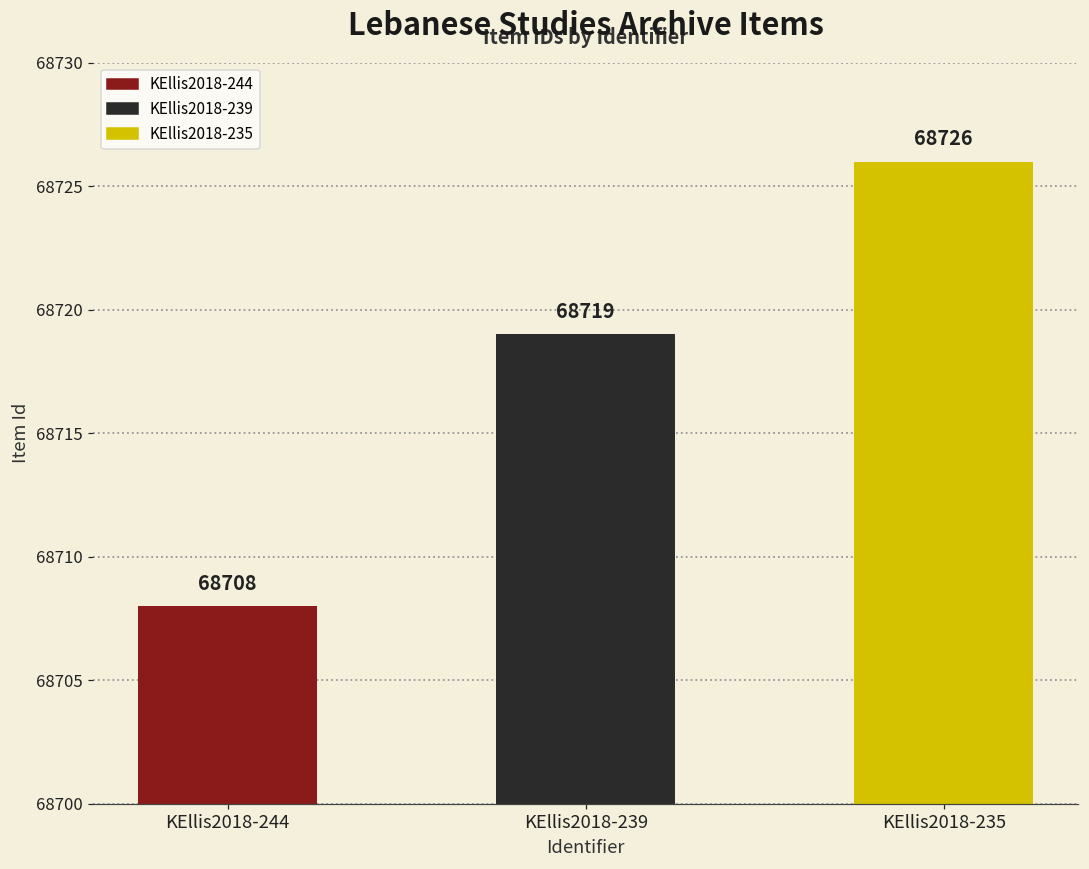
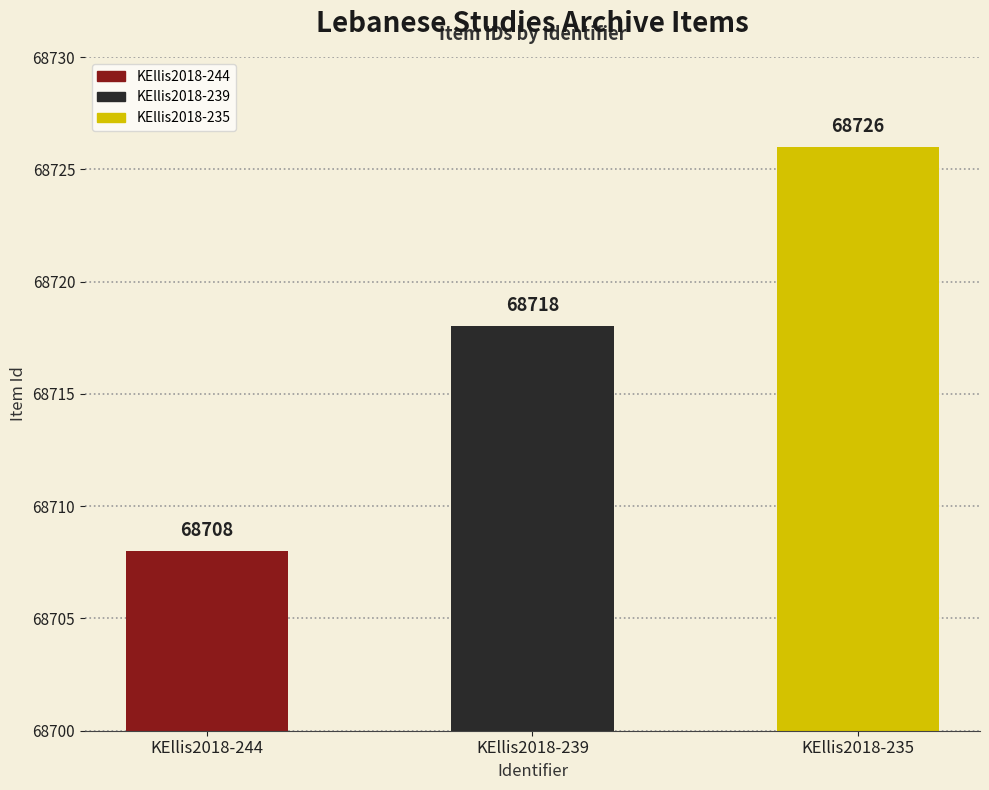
KEllis2018-239: 68719 -> 68718
